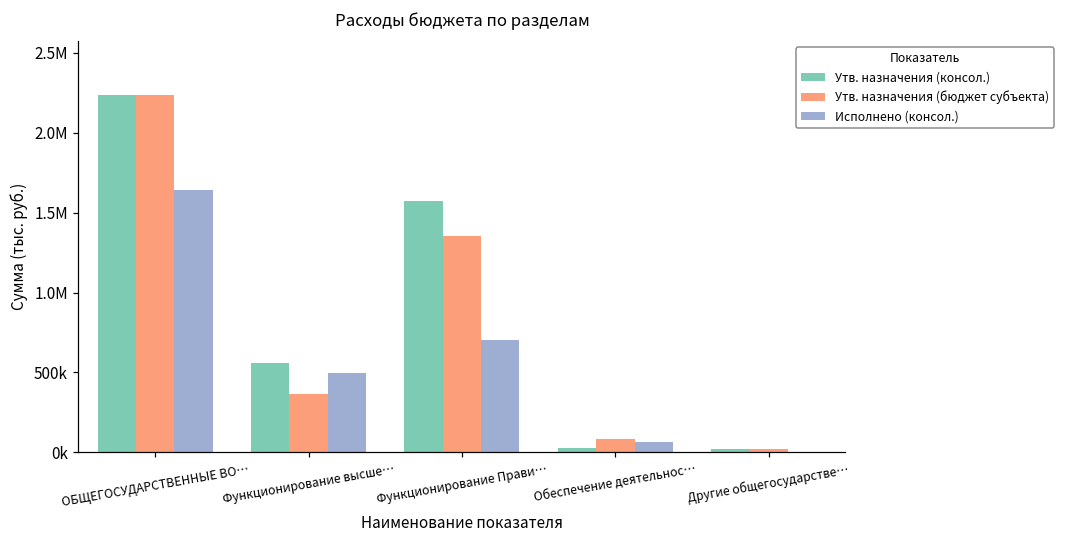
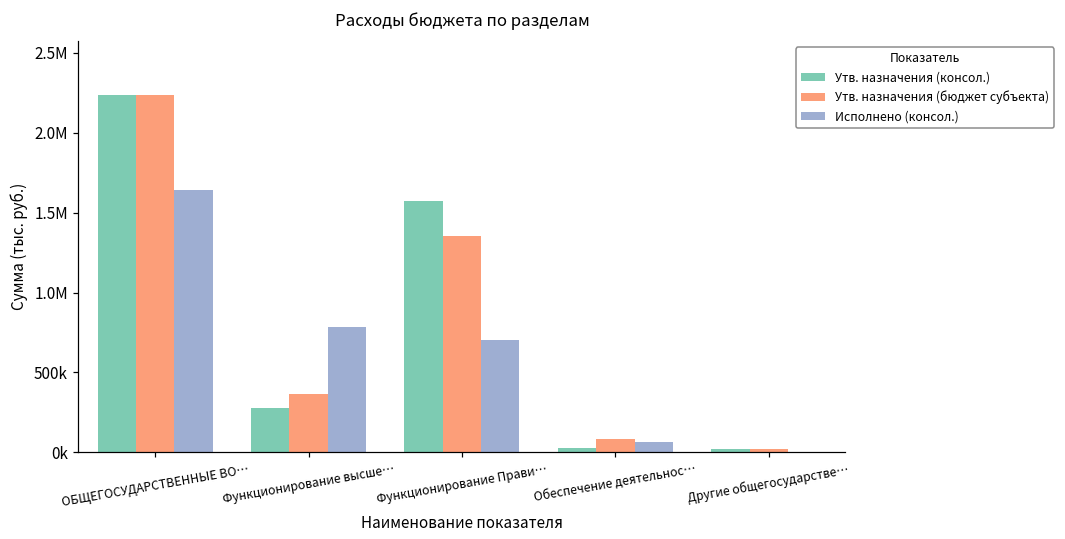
Утв. назначения (консол.), Функционирование высше…: 560000 -> 270000
Исполнено (консол.), Функционирование высше…: 500000 -> 780000
